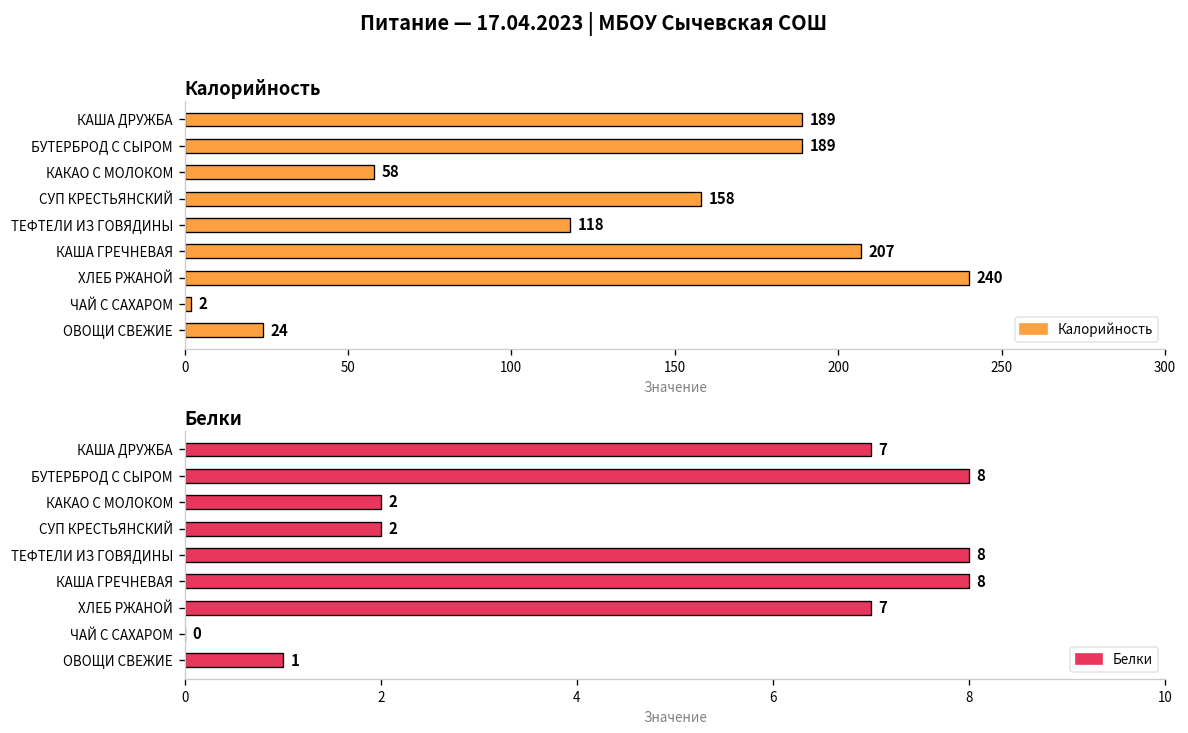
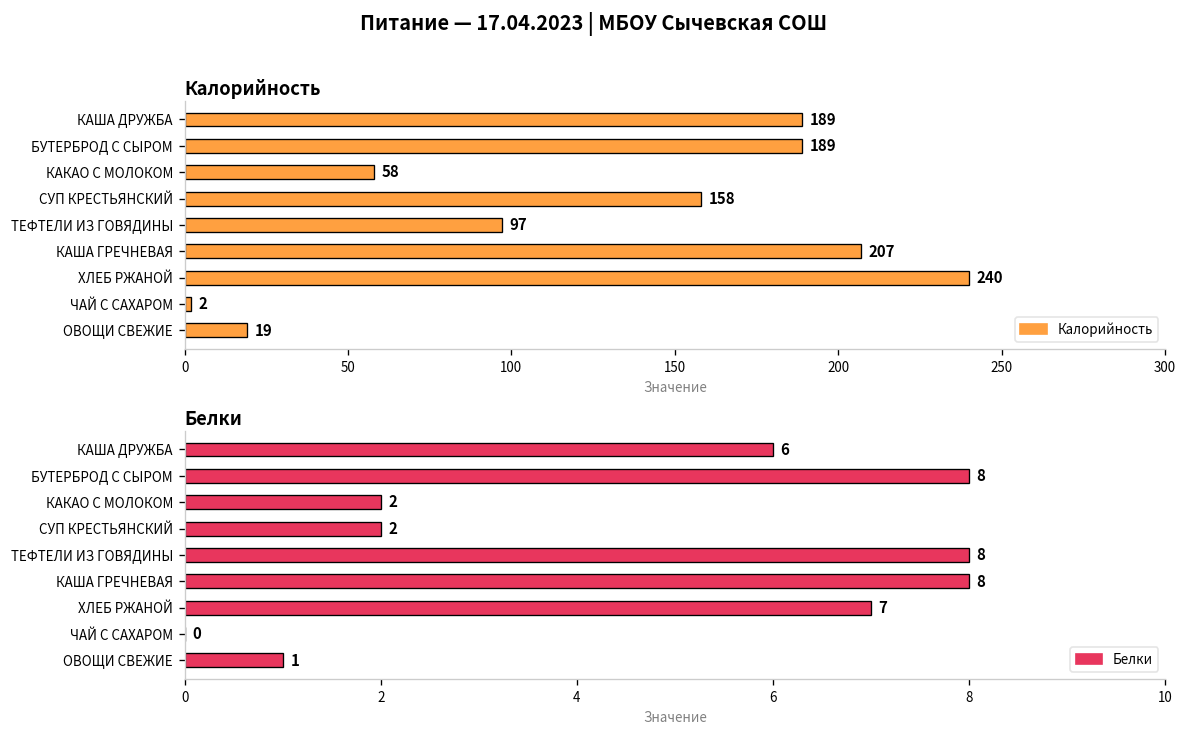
Калорийность, ТЕФТЕЛИ ИЗ ГОВЯДИНЫ: 118 -> 97
Калорийность, ОВОЩИ СВЕЖИЕ: 24 -> 19
Белки, КАША ДРУЖБА: 7 -> 6
